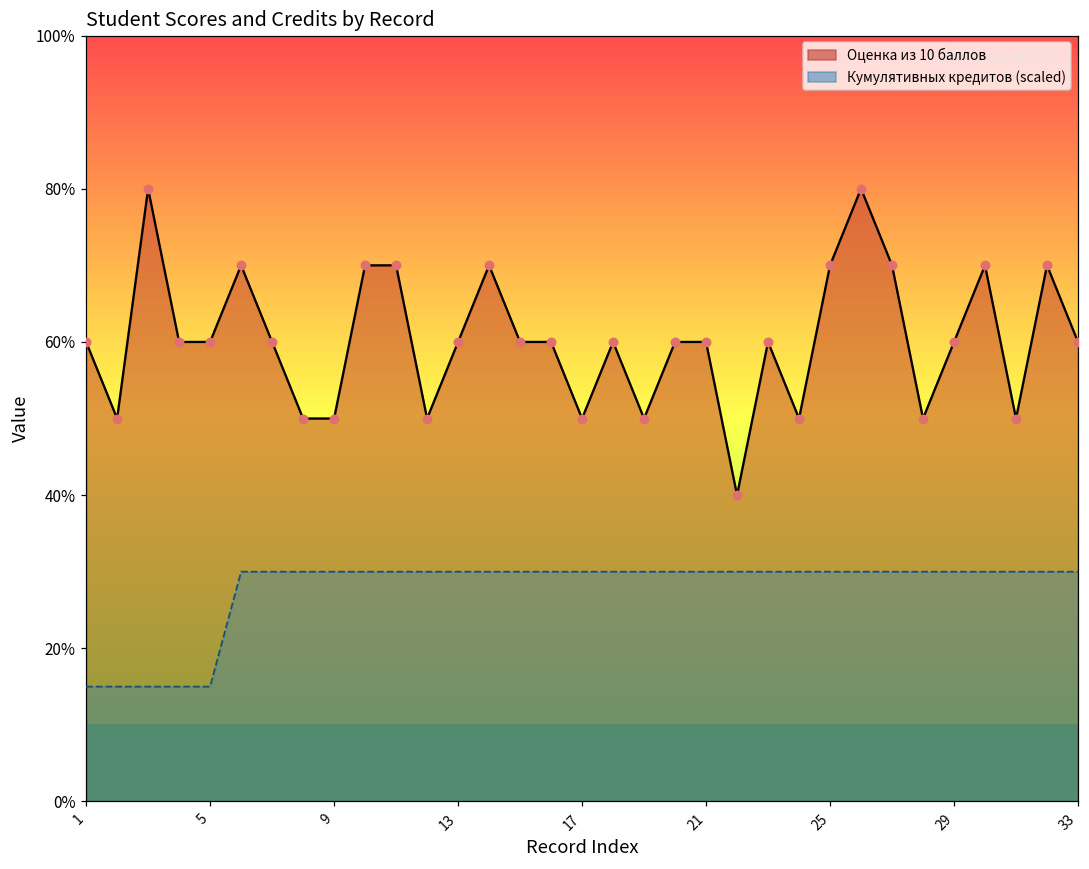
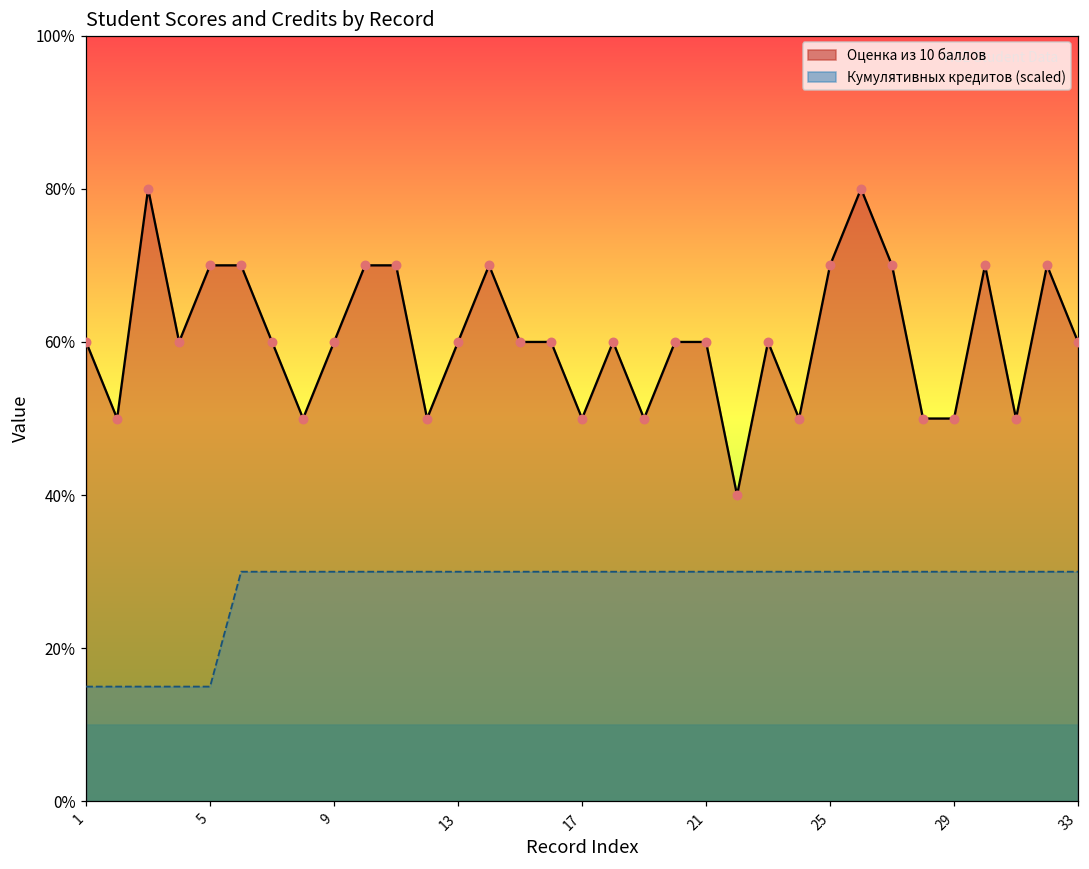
Оценка из 10 баллов, 5: 60% -> 70%
Оценка из 10 баллов, 9: 50% -> 60%
Оценка из 10 баллов, 29: 60% -> 50%
